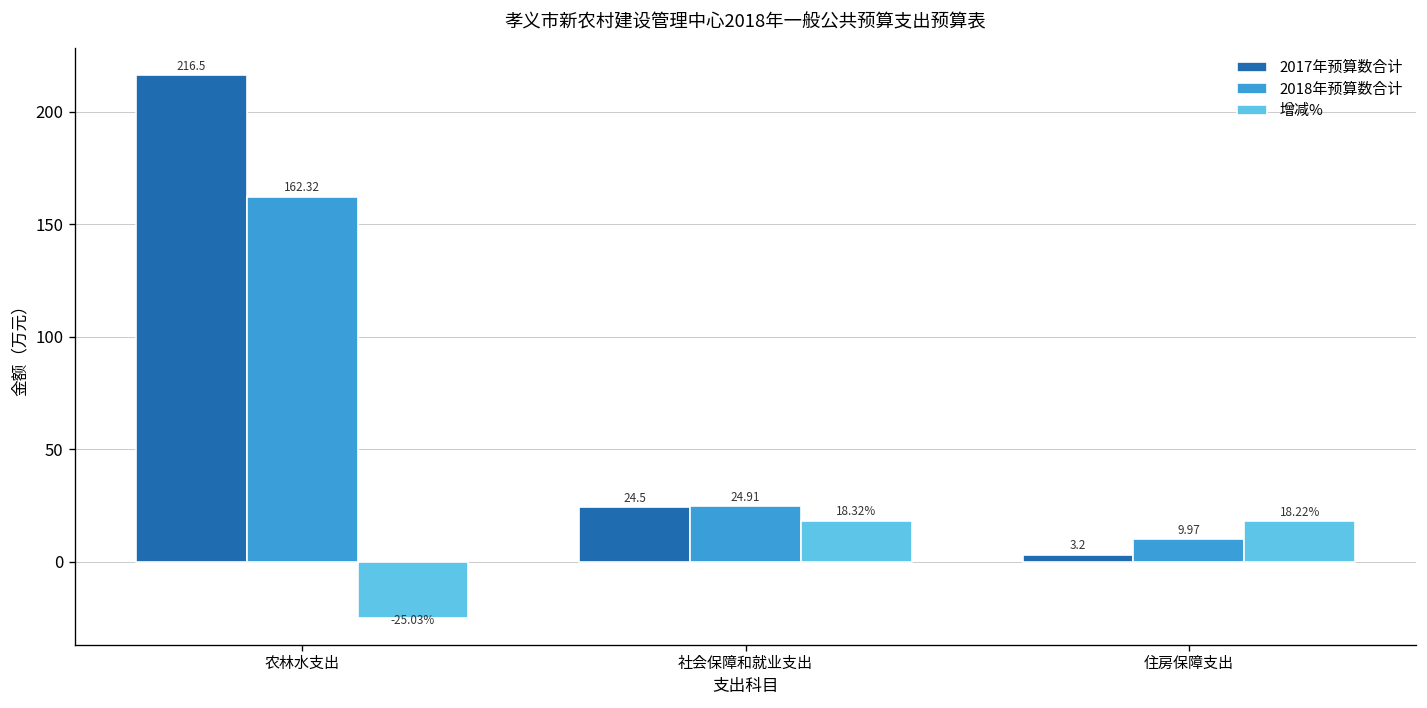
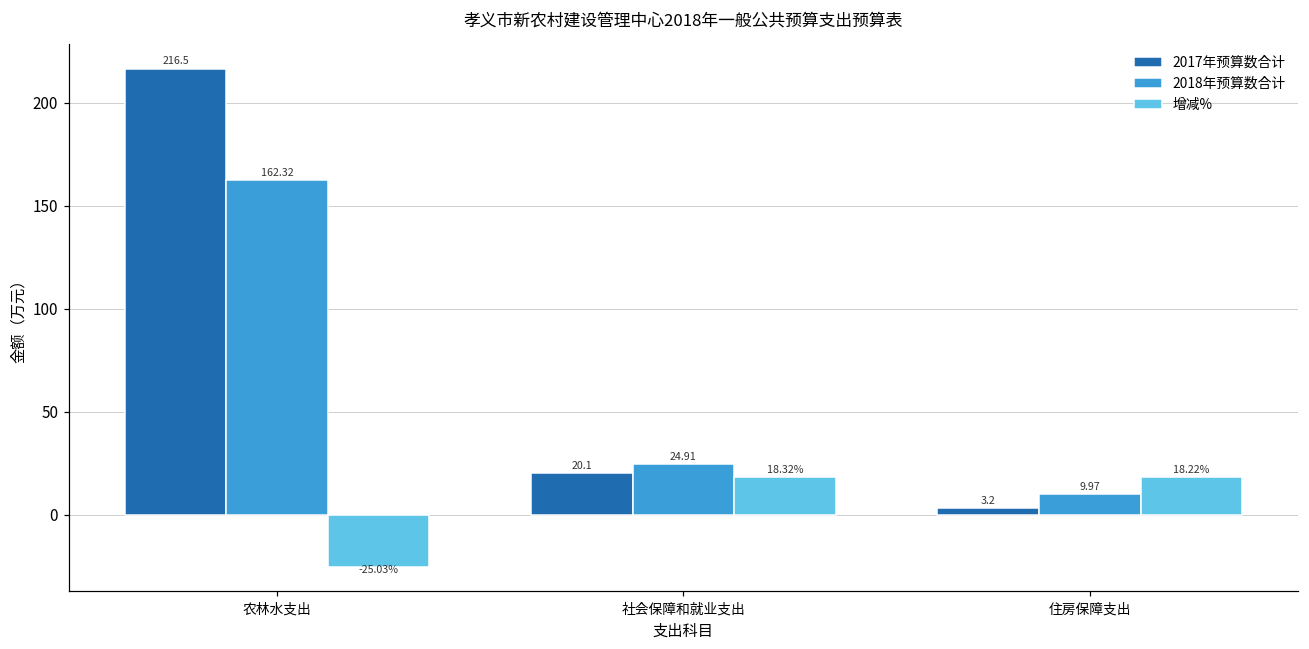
2017年预算数合计, 社会保障和就业支出: 24.5 -> 20.1
